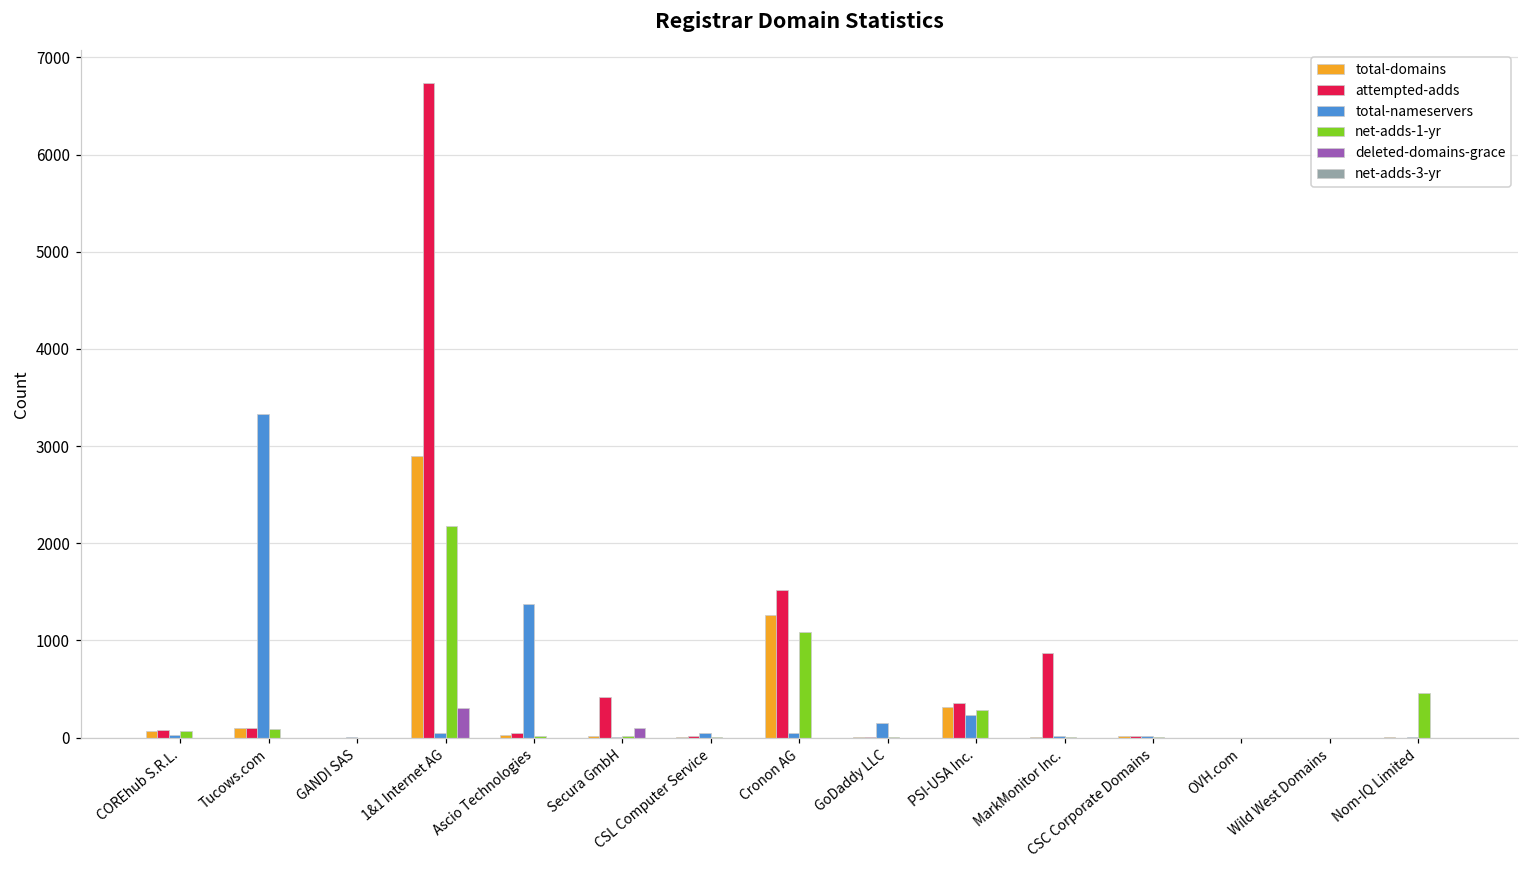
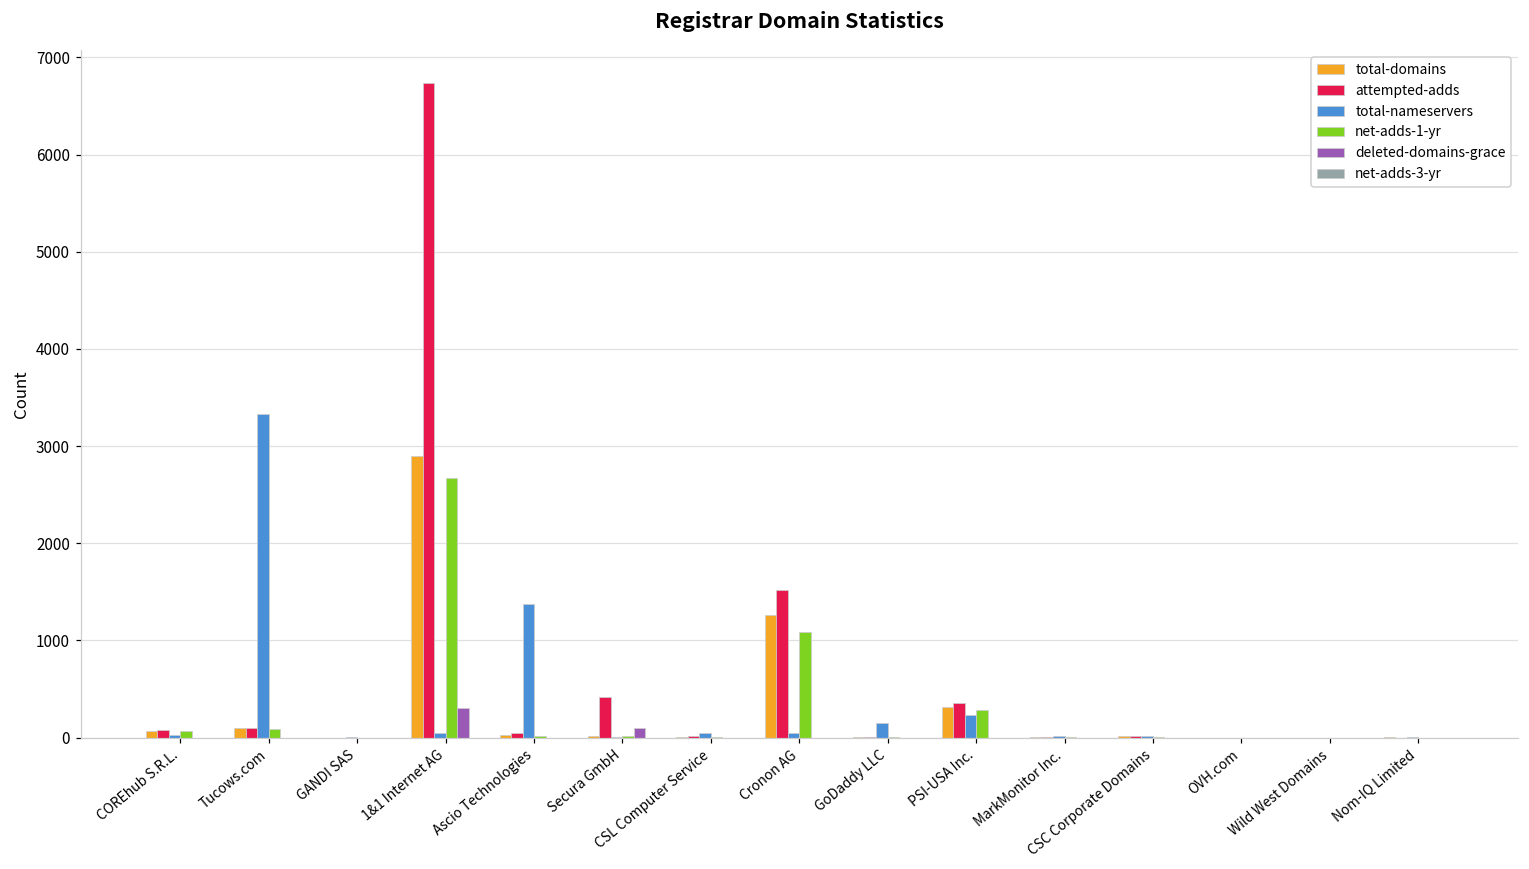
net-adds-1-yr, 1&1 Internet AG: 2200 -> 2700
attempted-adds, MarkMonitor Inc.: 900 -> 0
net-adds-1-yr, Nom-IQ Limited: 500 -> 0
